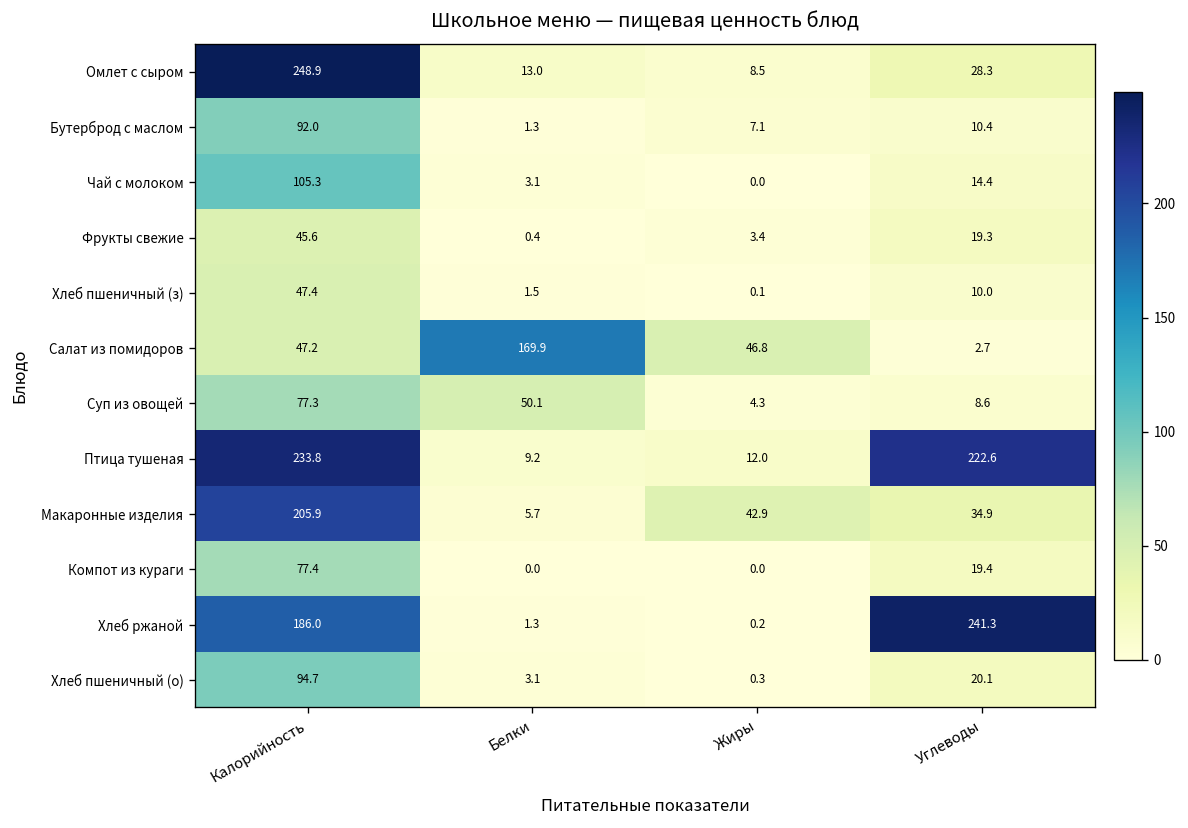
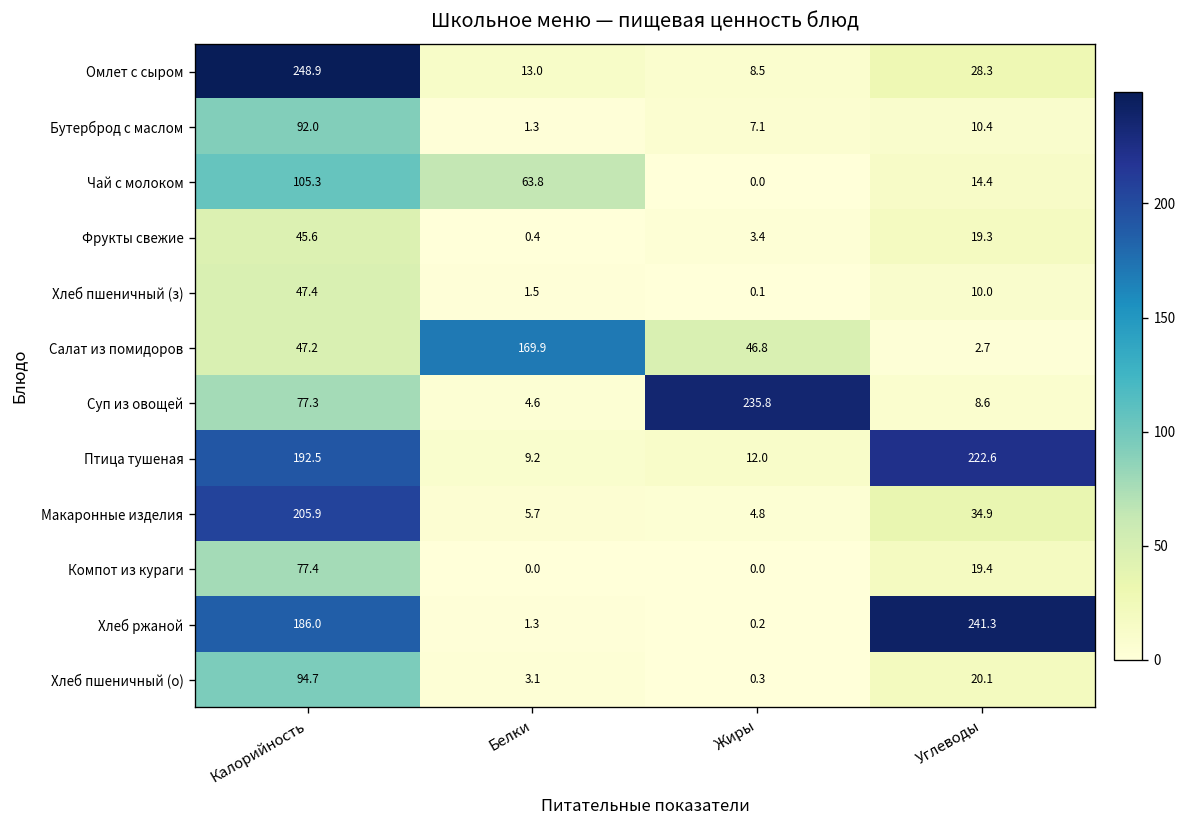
Чай с молоком, Белки: 3.1 -> 63.8
Суп из овощей, Белки: 50.1 -> 4.6
Суп из овощей, Жиры: 4.3 -> 235.8
Птица тушеная, Калорийность: 233.8 -> 192.5
Макаронные изделия, Жиры: 42.9 -> 4.8
